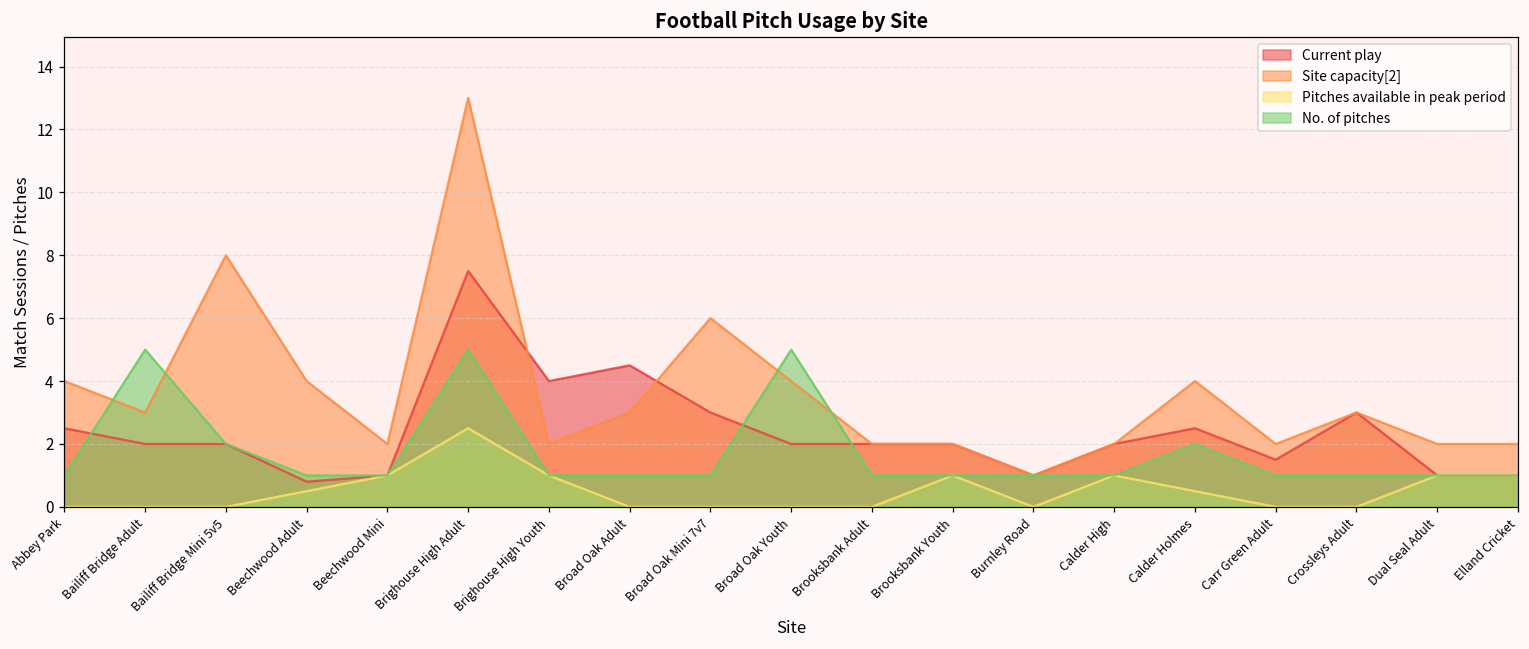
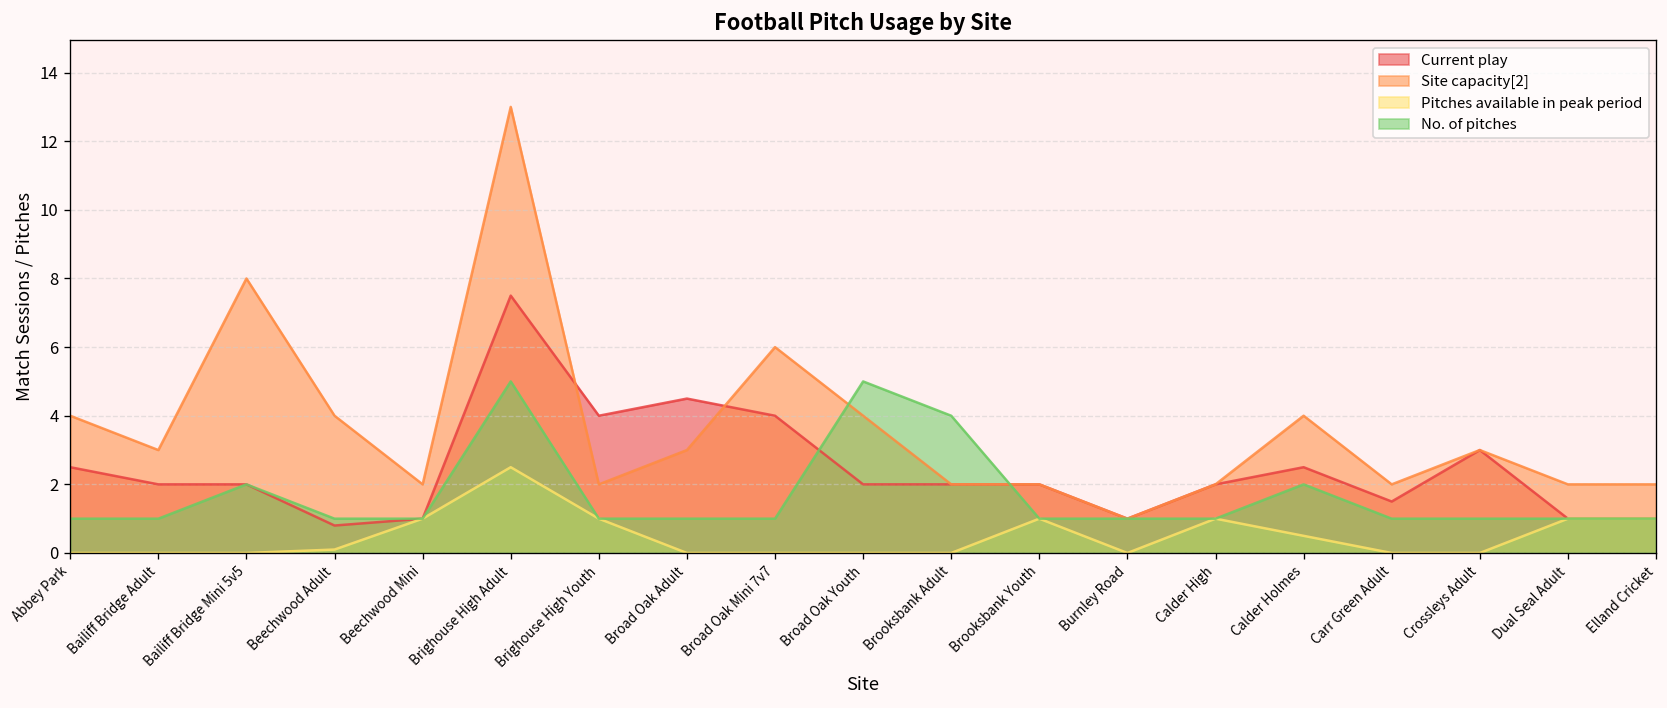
No. of pitches, Bailiff Bridge Adult: 5 -> 1
Pitches available in peak period, Beechwood Adult: 0.5 -> 0.1
Current play, Broad Oak Mini 7v7: 3 -> 4
No. of pitches, Brooksbank Adult: 1 -> 4
